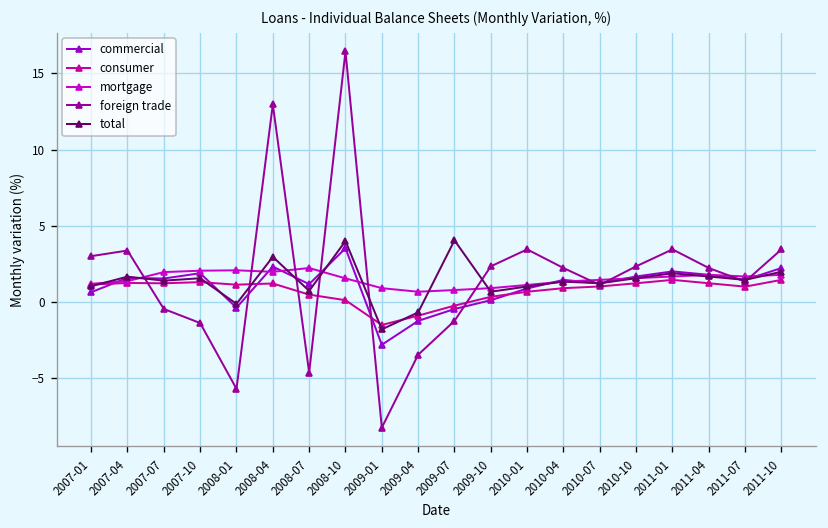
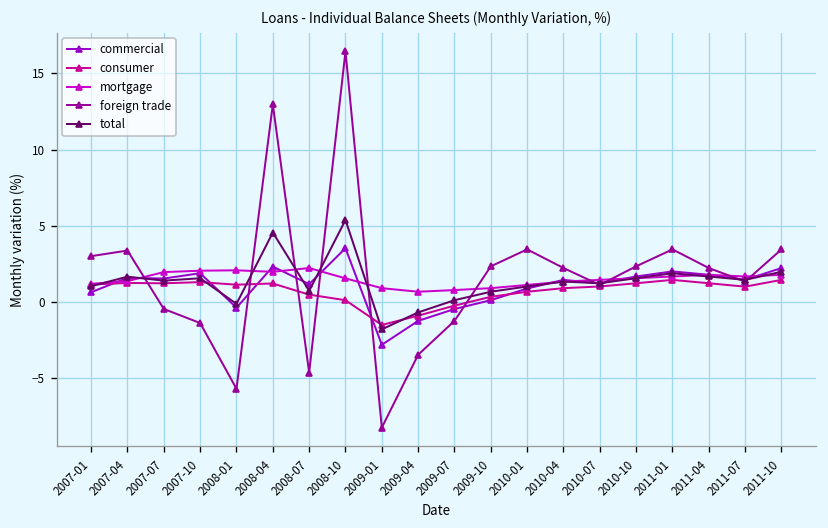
total, 2008-04: 3.0 -> 4.6
total, 2008-10: 4.0 -> 5.4
total, 2009-07: 4.1 -> 0.1
